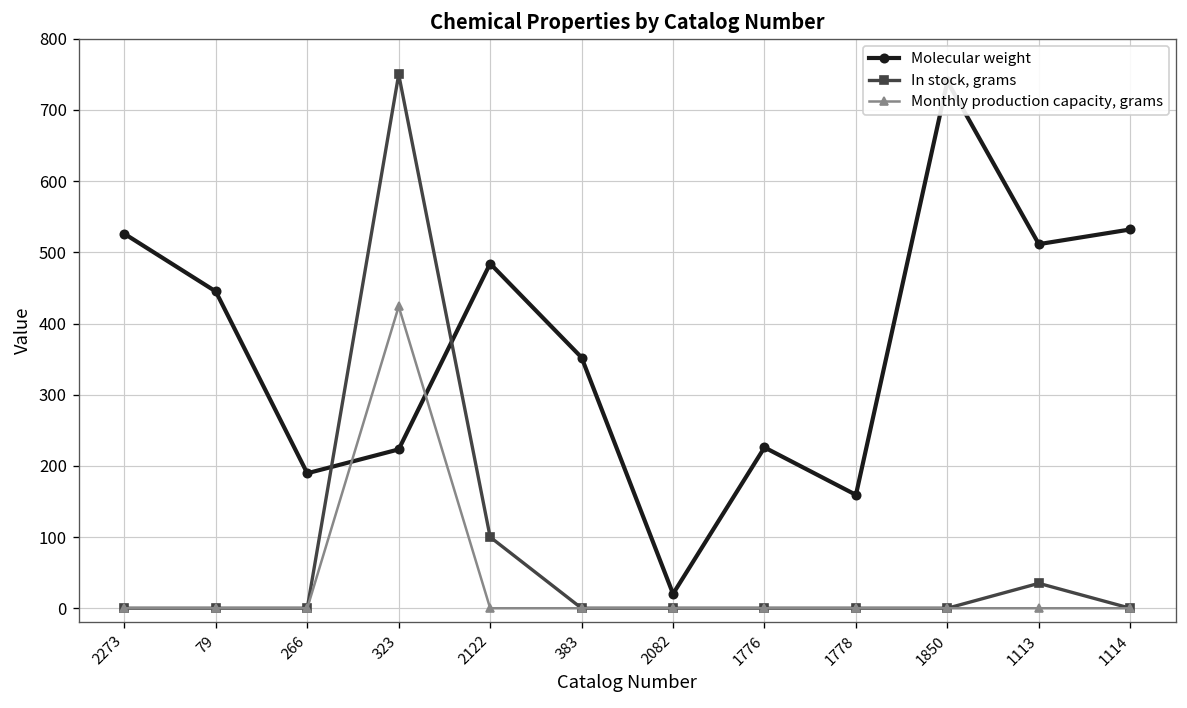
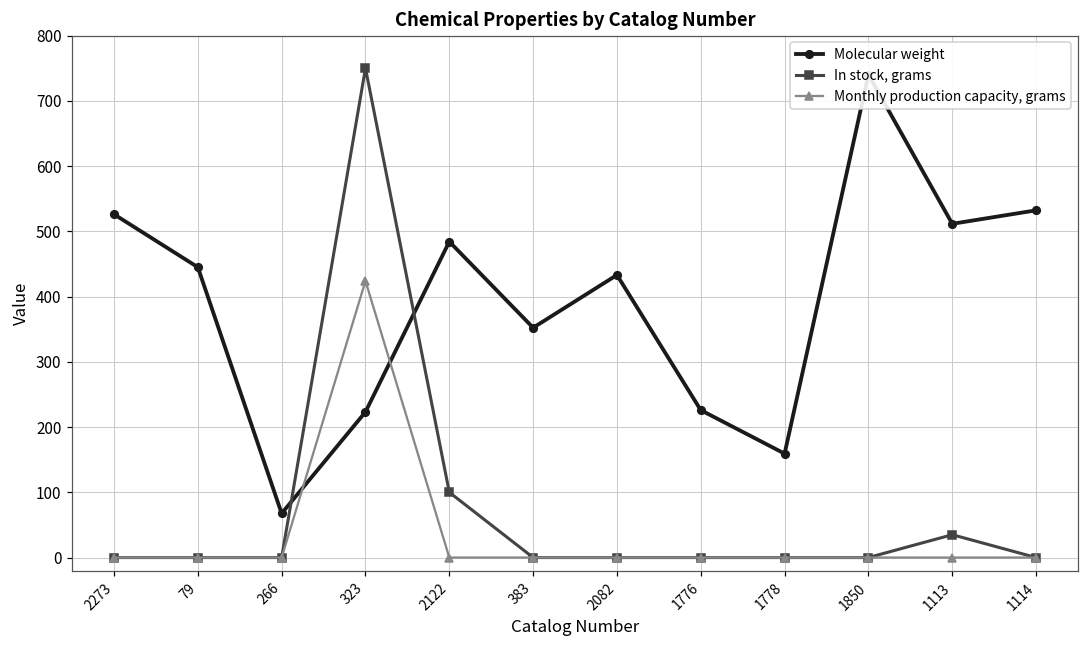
Molecular weight, 266: 190 -> 70
Molecular weight, 2082: 20 -> 430
